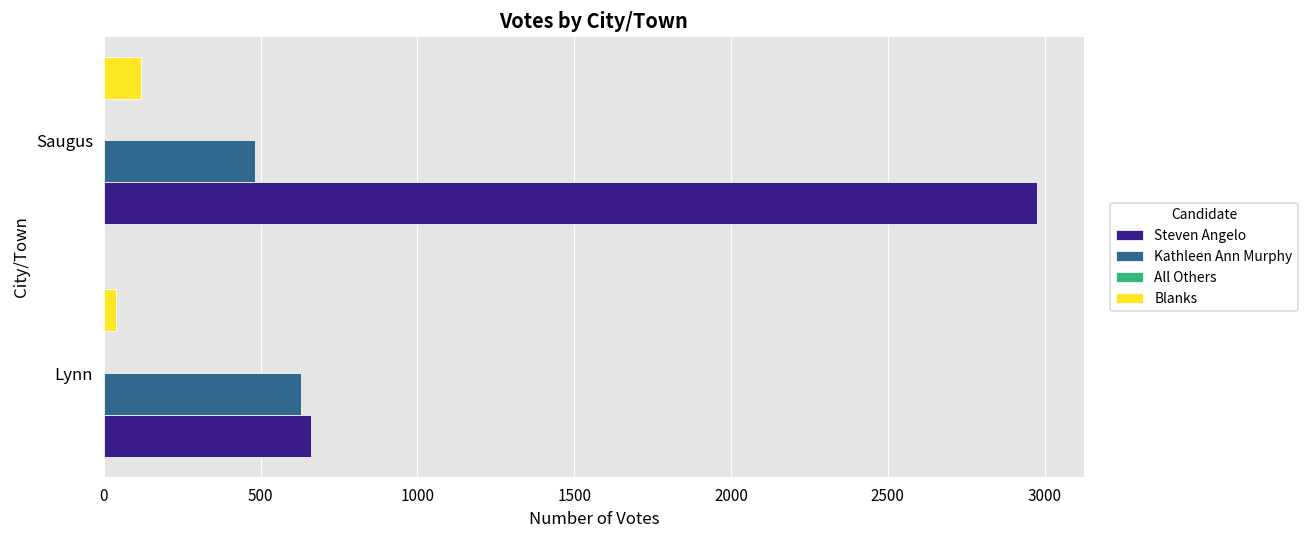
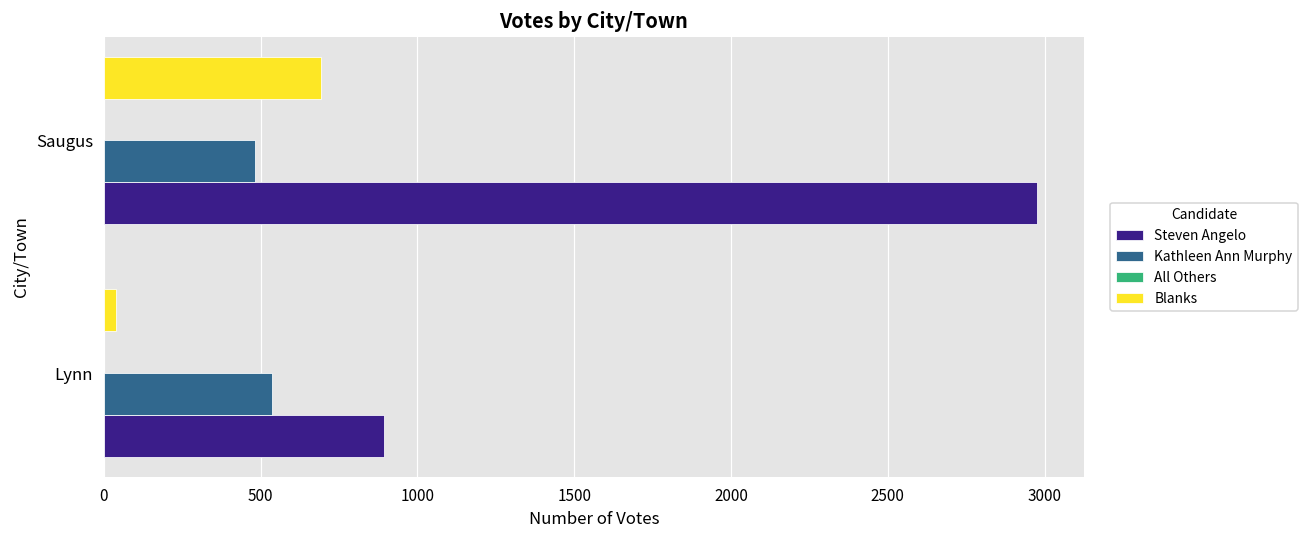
Blanks, Saugus: 120 -> 690
Kathleen Ann Murphy, Lynn: 630 -> 540
Steven Angelo, Lynn: 660 -> 890
